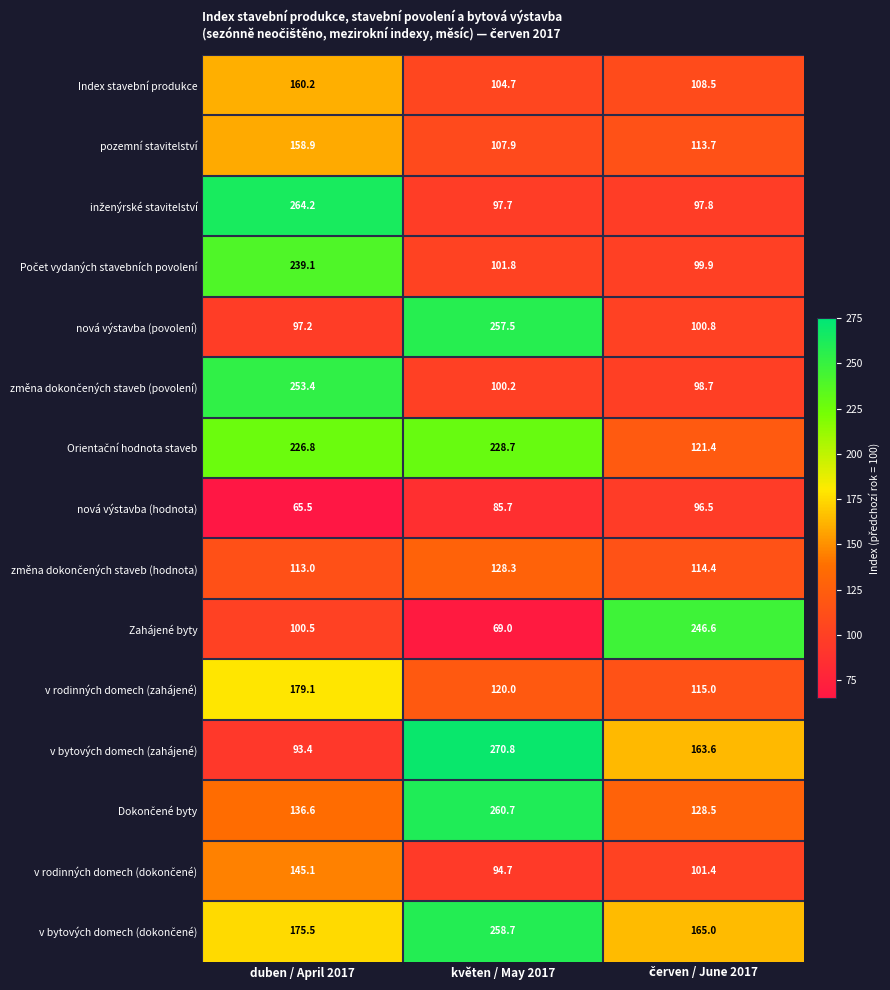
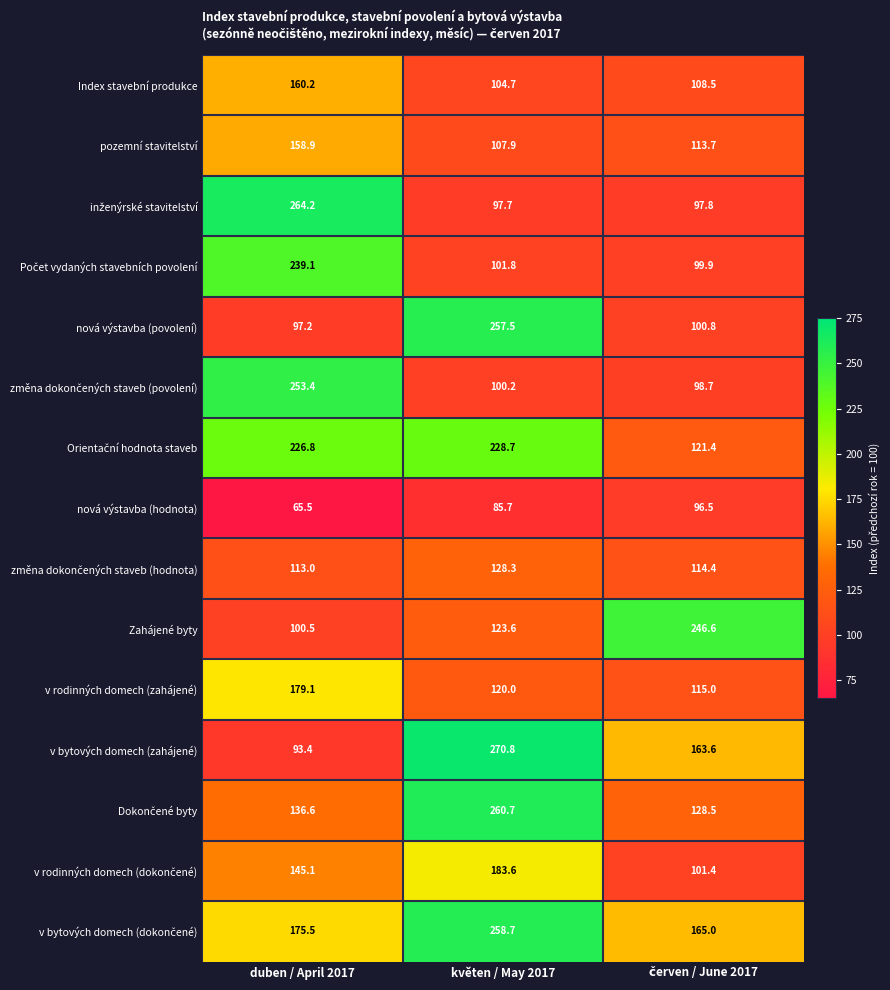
Zahájené byty, květen / May 2017: 69.0 -> 123.6
v rodinných domech (dokončené), květen / May 2017: 94.7 -> 183.6
